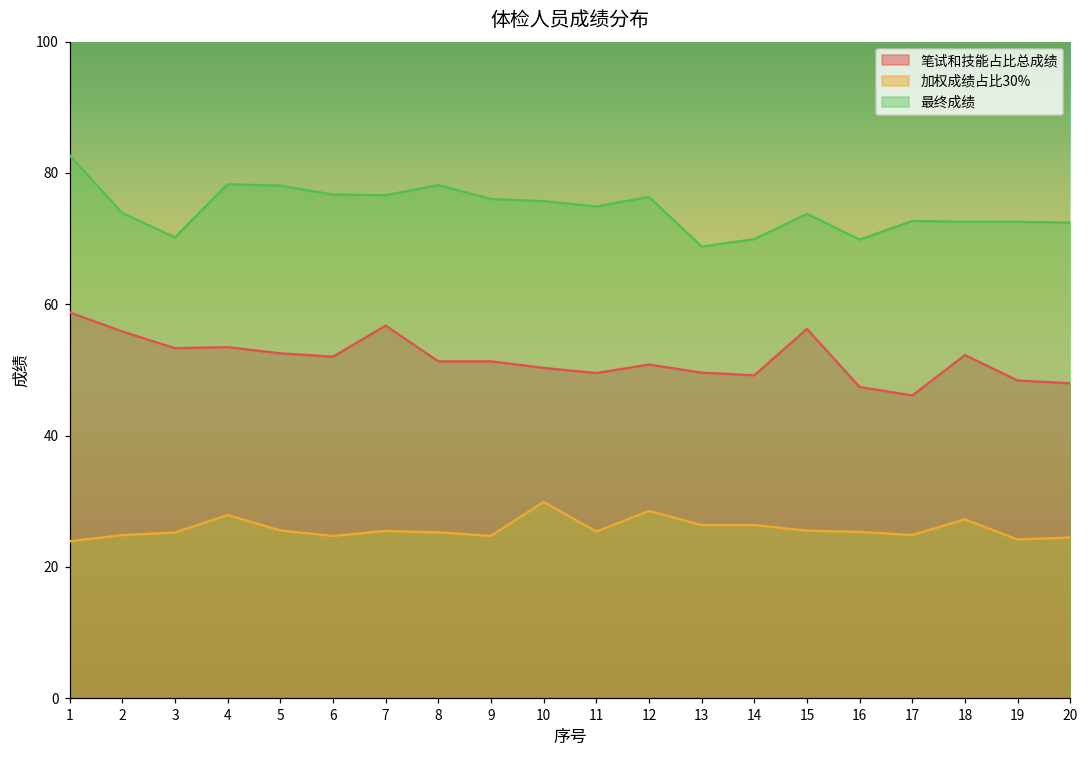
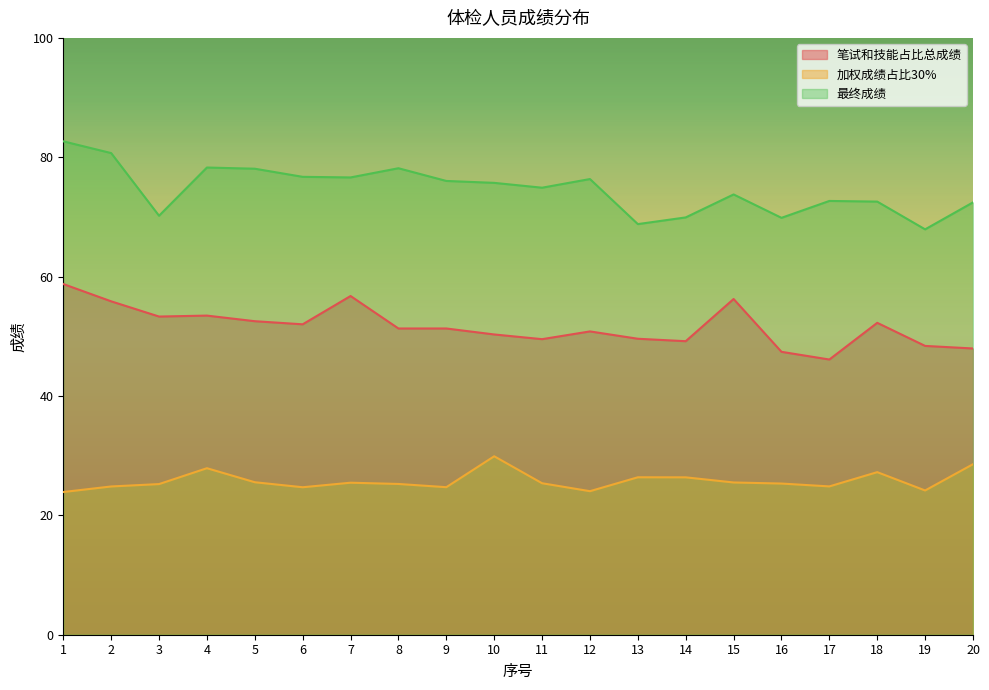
最终成绩, 2: 74 -> 81
加权成绩占比30%, 12: 29 -> 24
最终成绩, 19: 73 -> 68
加权成绩占比30%, 20: 24 -> 29
